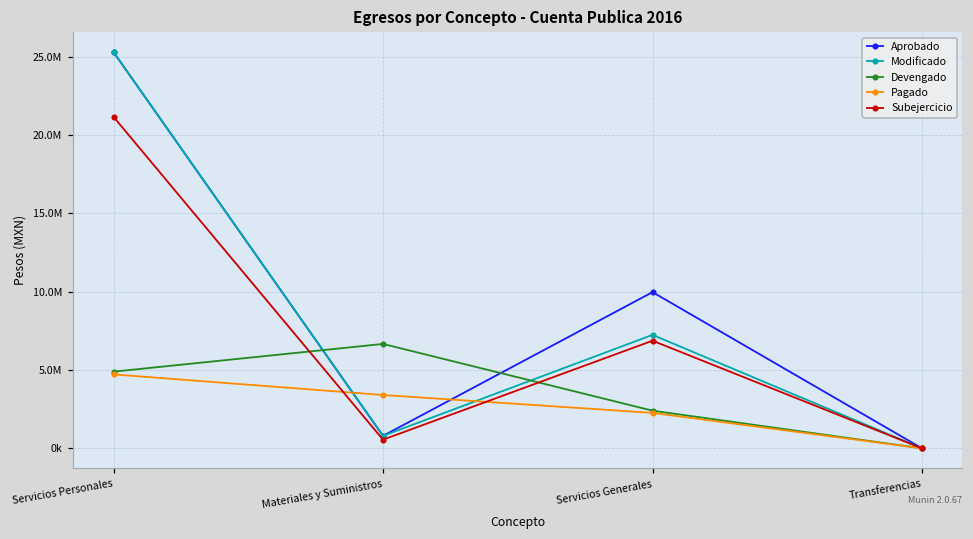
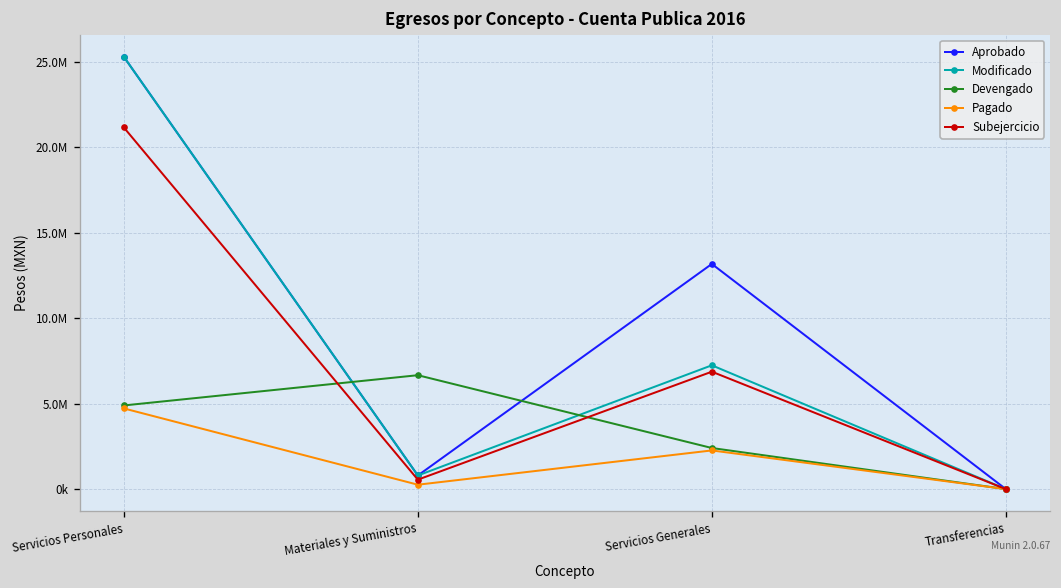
Pagado, Materiales y Suministros: 3400000 -> 300000
Aprobado, Servicios Generales: 10000000 -> 13200000
